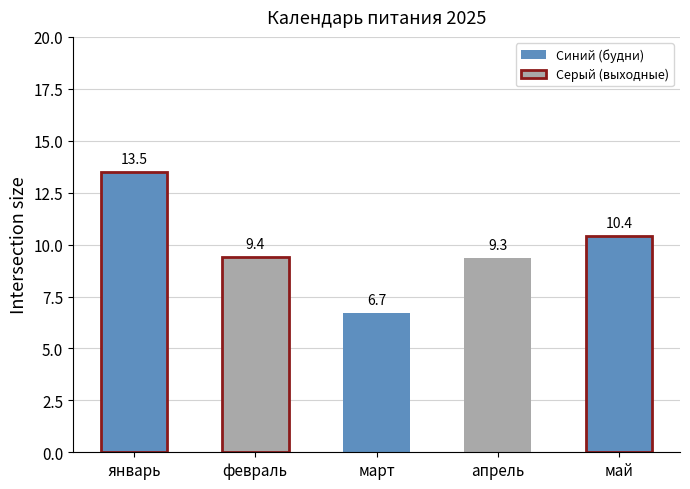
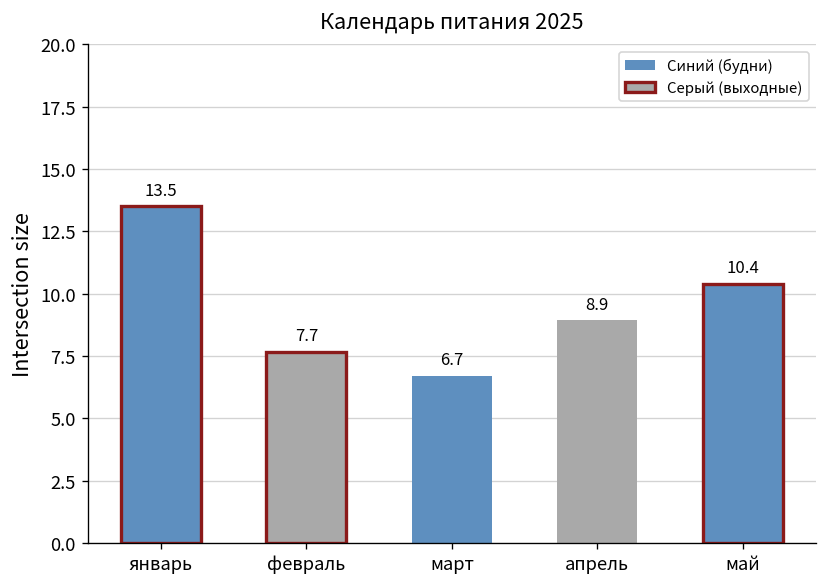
февраль: 9.4 -> 7.7
апрель: 9.3 -> 8.9
